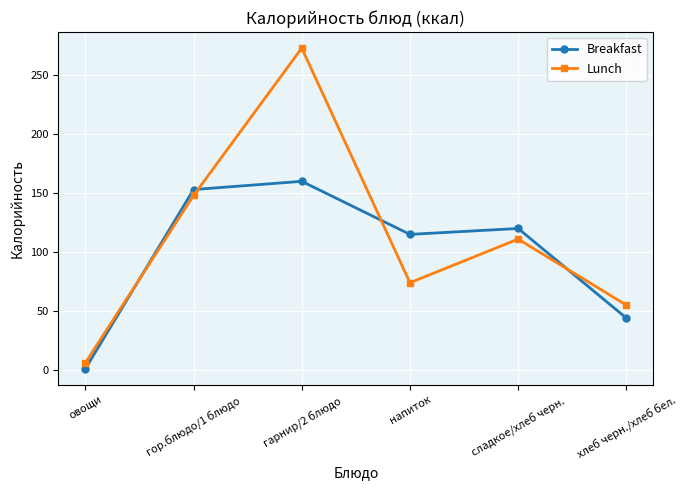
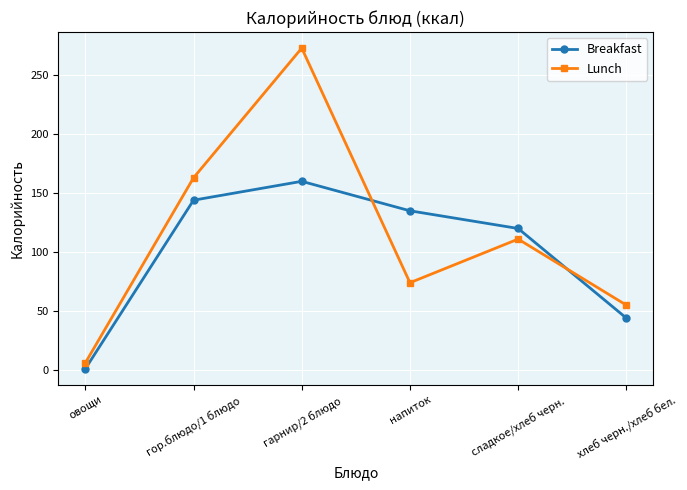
Breakfast, гор.блюдо/1 блюдо: 153 -> 144
Lunch, гор.блюдо/1 блюдо: 148 -> 163
Breakfast, напиток: 115 -> 135
